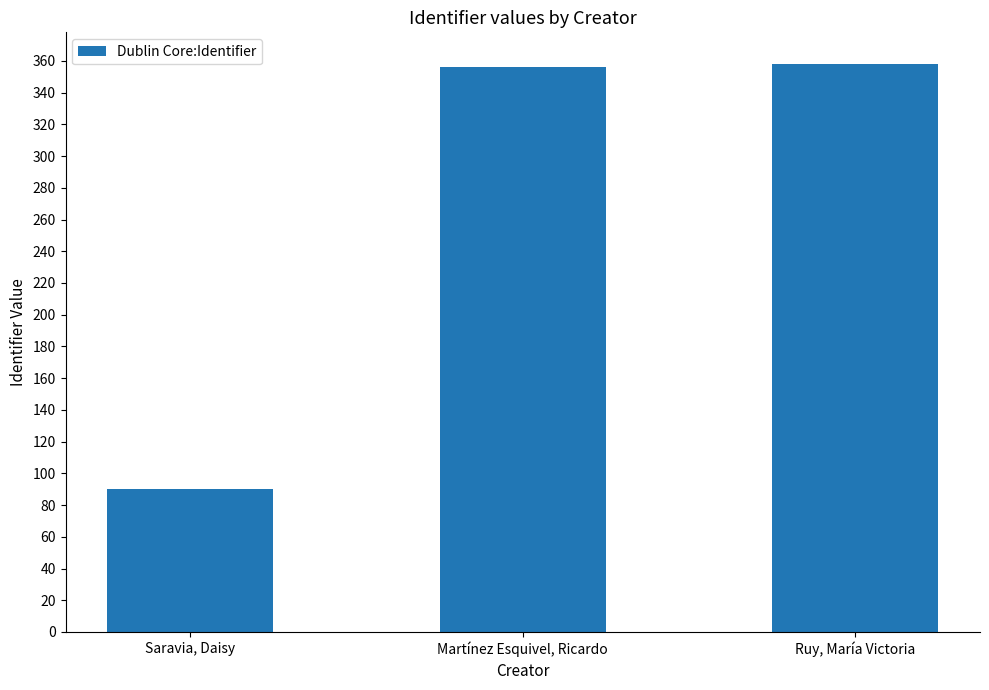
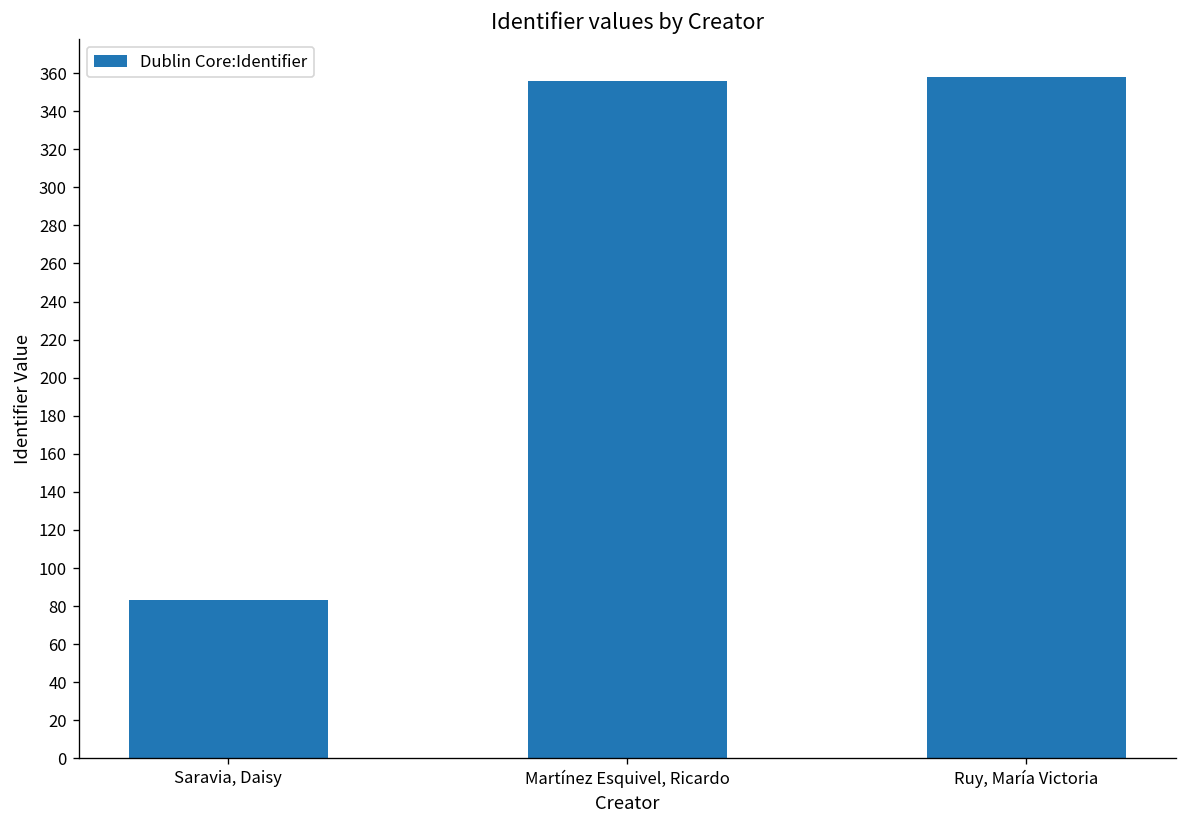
Saravia, Daisy: 90 -> 83
